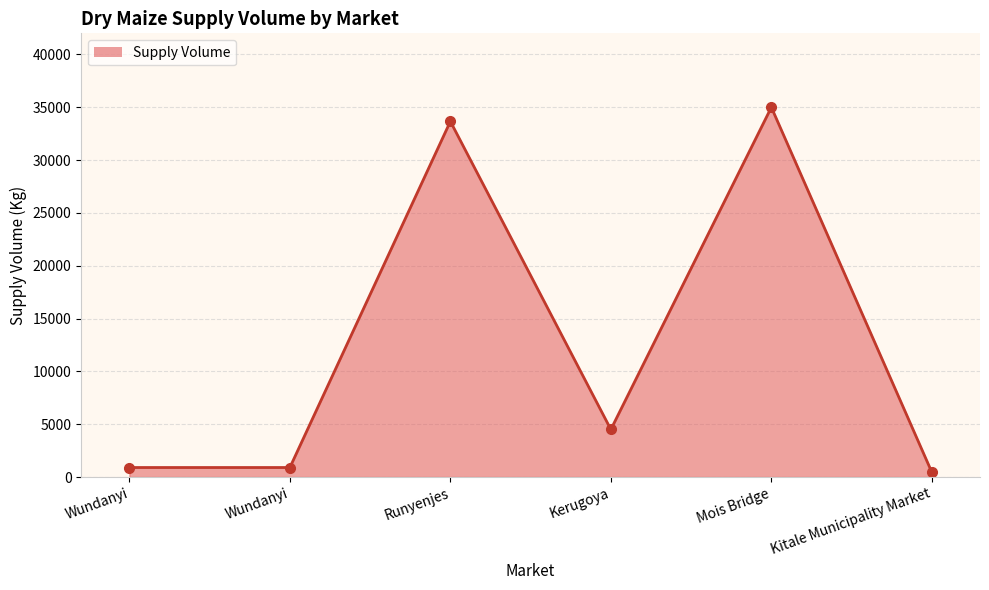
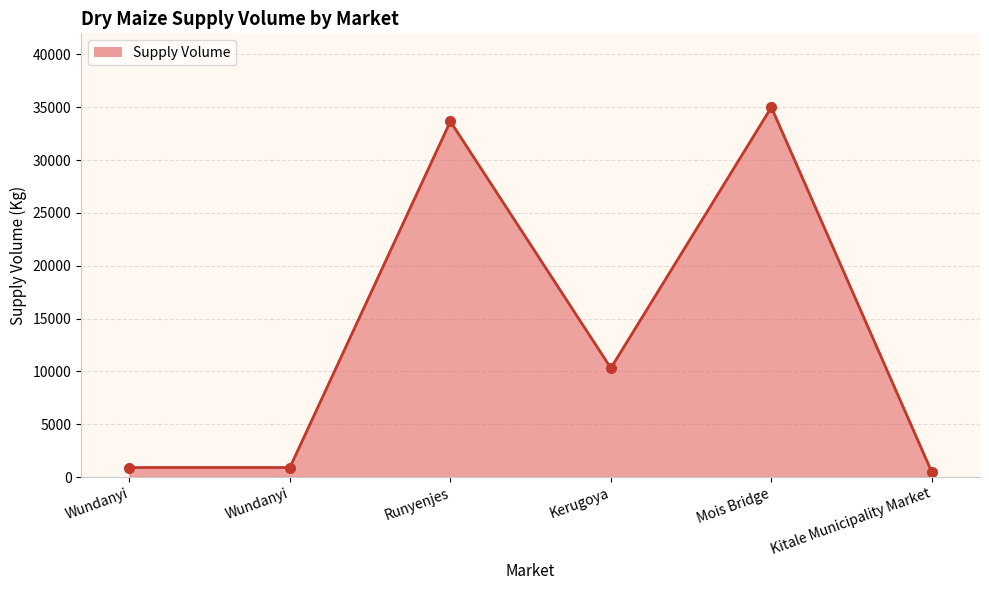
Kerugoya: 4500 -> 10300
